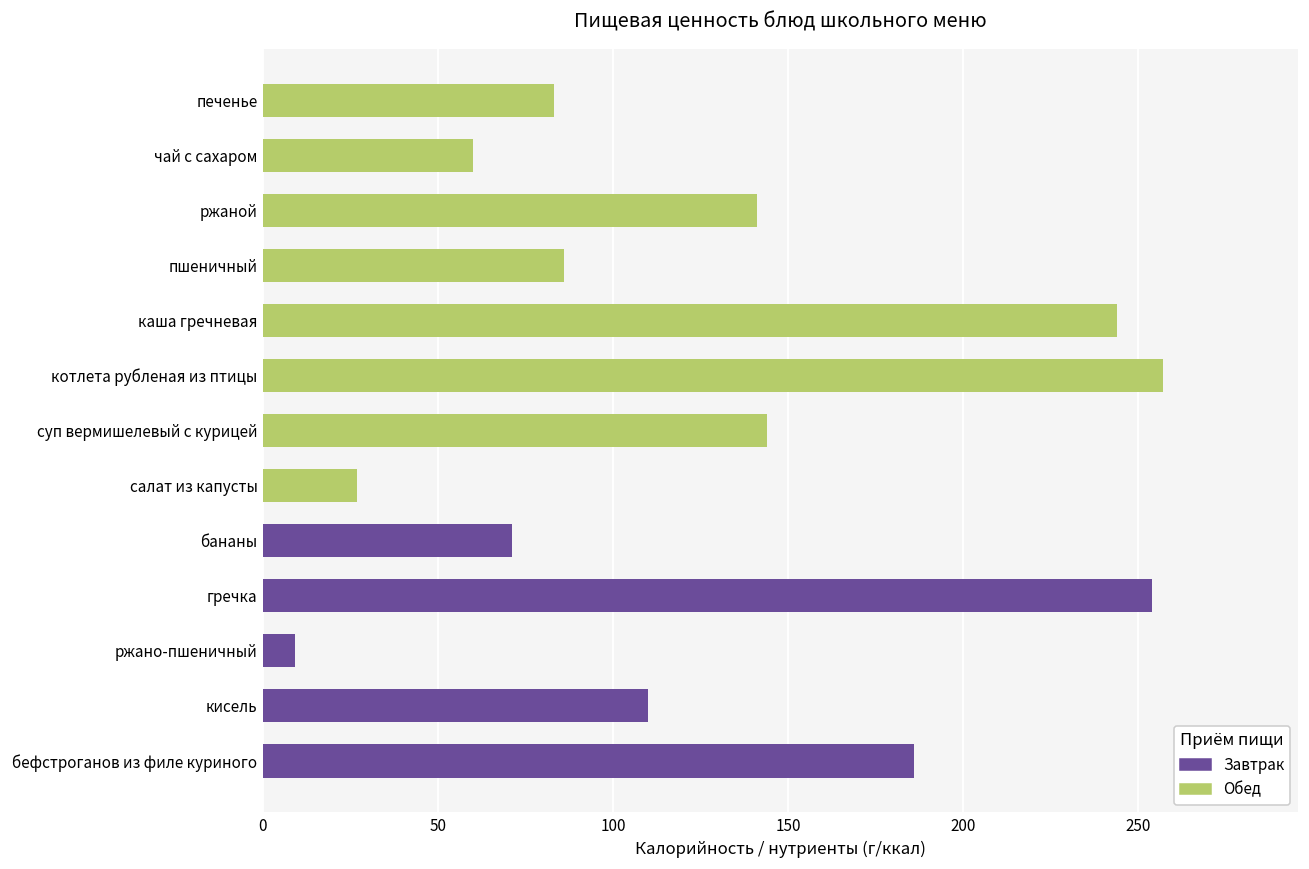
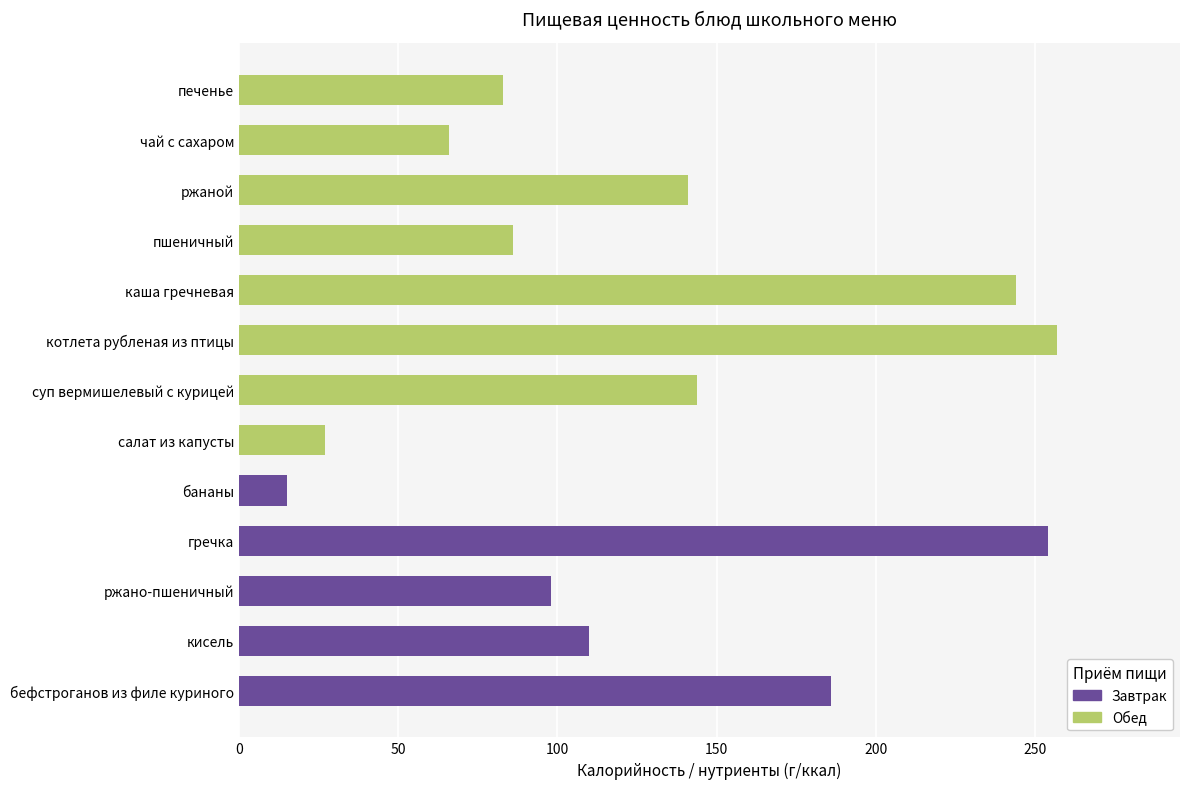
чай с сахаром: 60 -> 66
бананы: 71 -> 15
ржано-пшеничный: 9 -> 98
